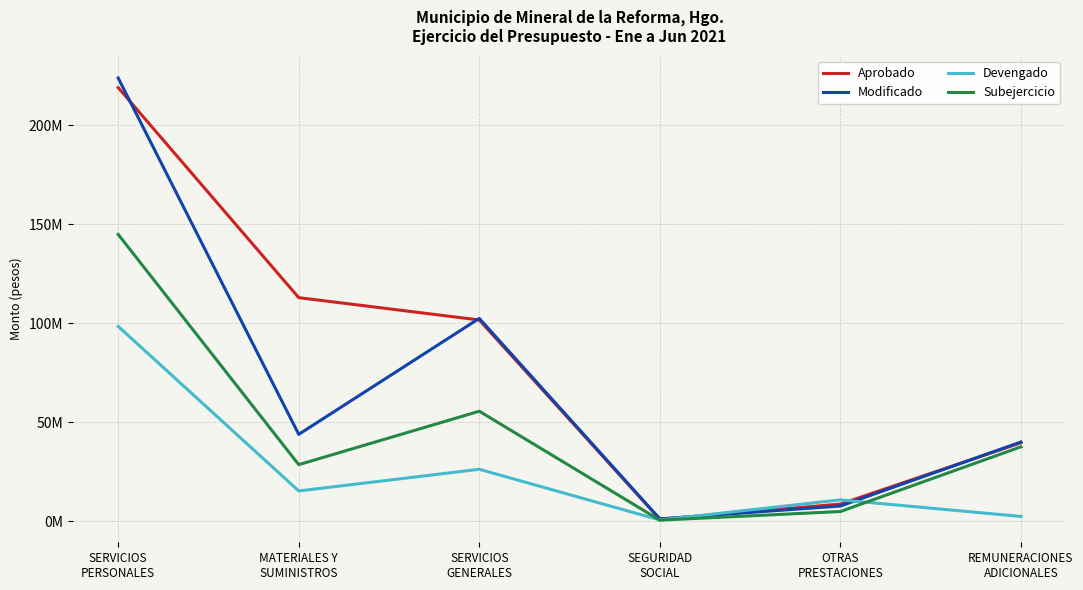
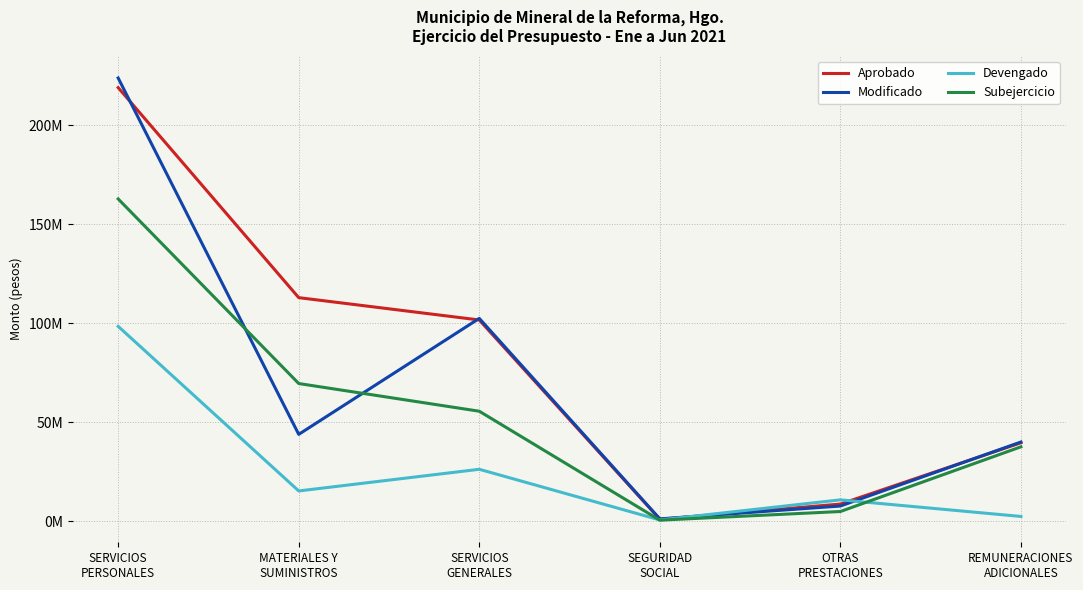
Subejercicio, SERVICIOS PERSONALES: 145000000 -> 163000000
Subejercicio, MATERIALES Y SUMINISTROS: 29000000 -> 70000000
